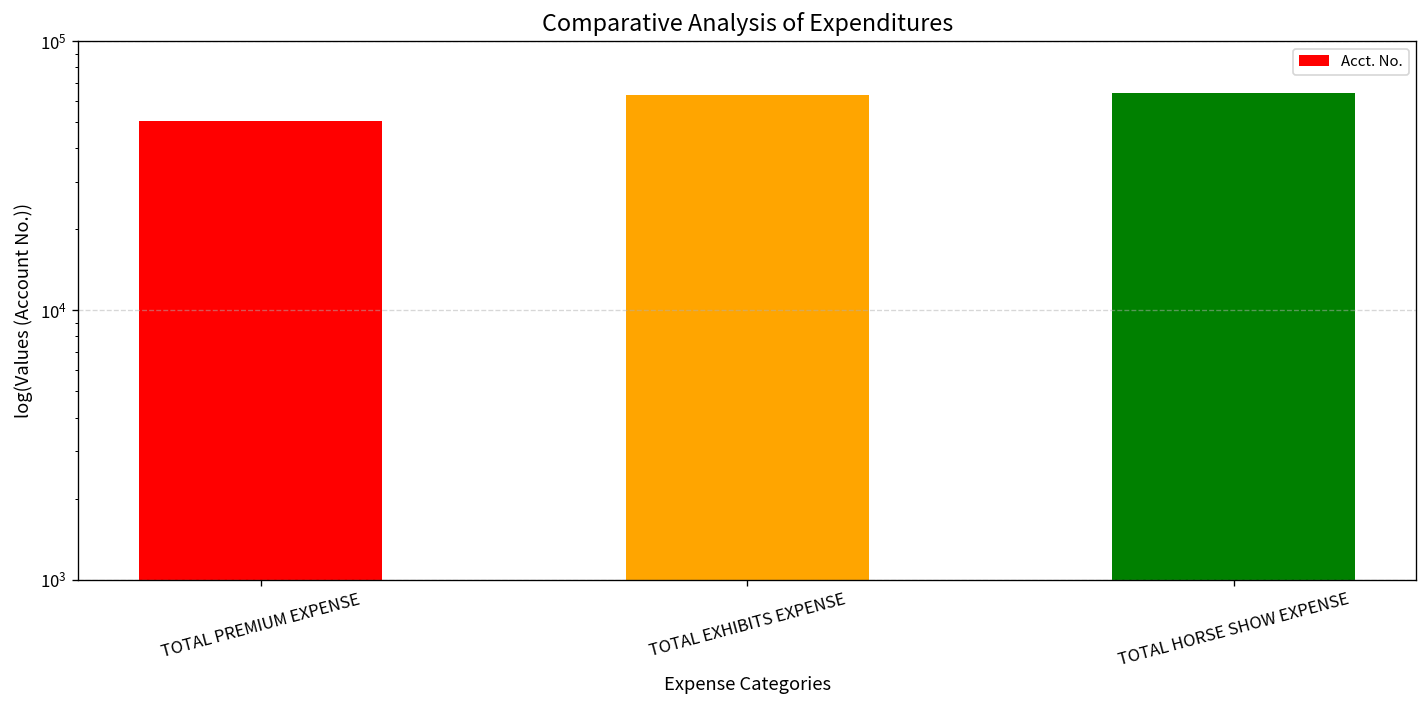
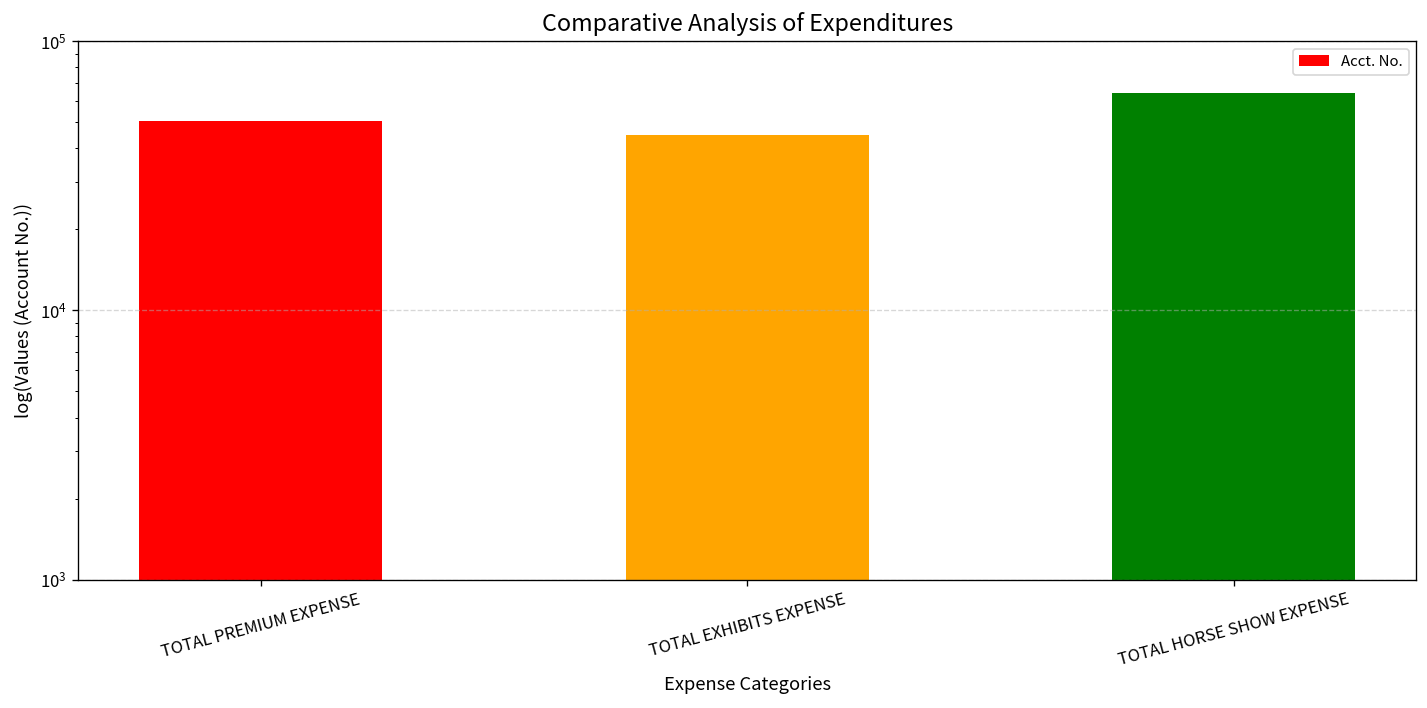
TOTAL EXHIBITS EXPENSE: 63000 -> 45000
